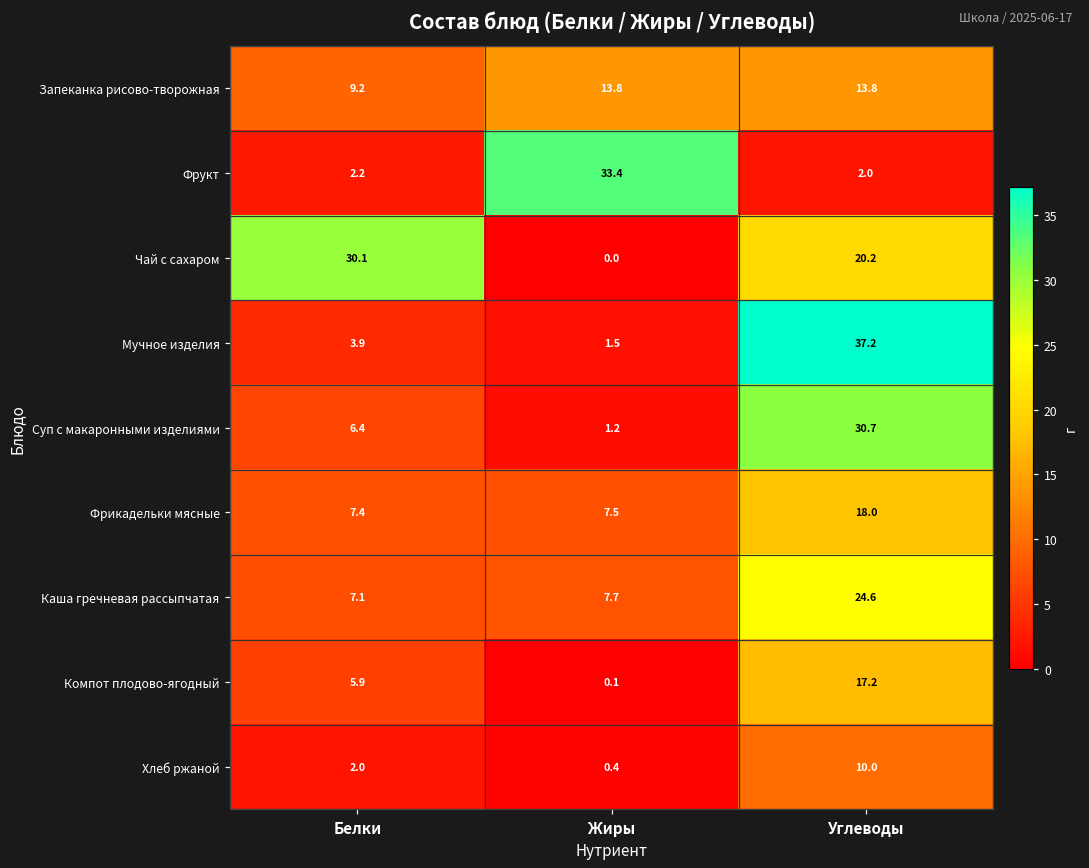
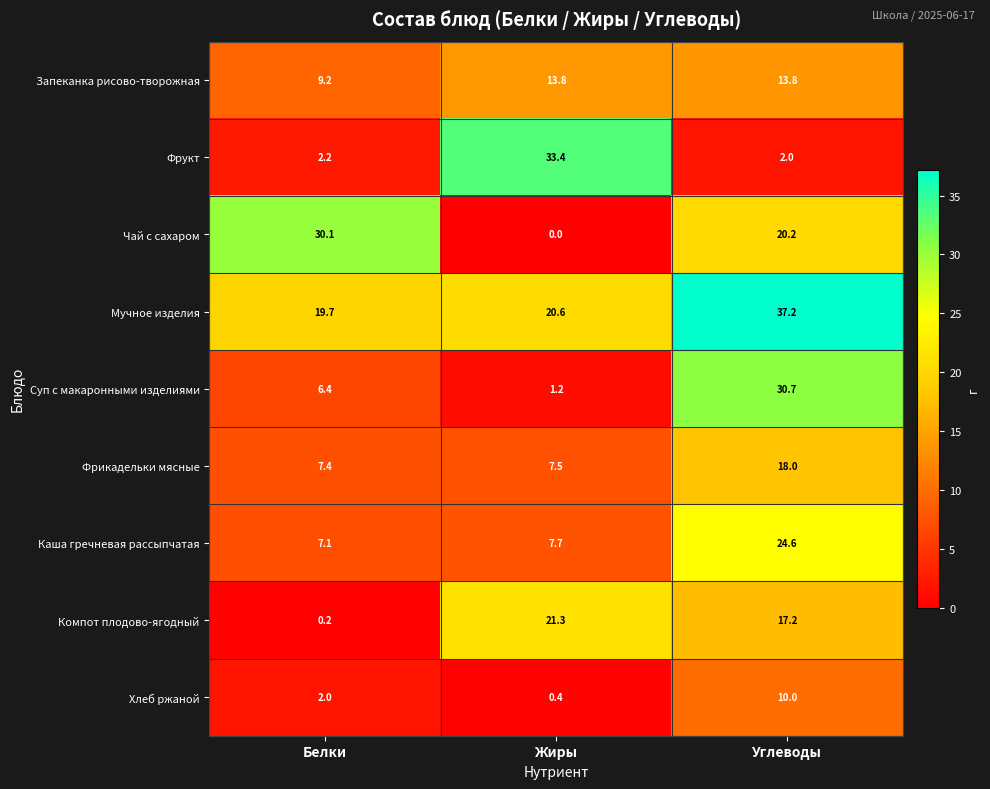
Мучное изделия, Белки: 3.9 -> 19.7
Мучное изделия, Жиры: 1.5 -> 20.6
Компот плодово-ягодный, Белки: 5.9 -> 0.2
Компот плодово-ягодный, Жиры: 0.1 -> 21.3
